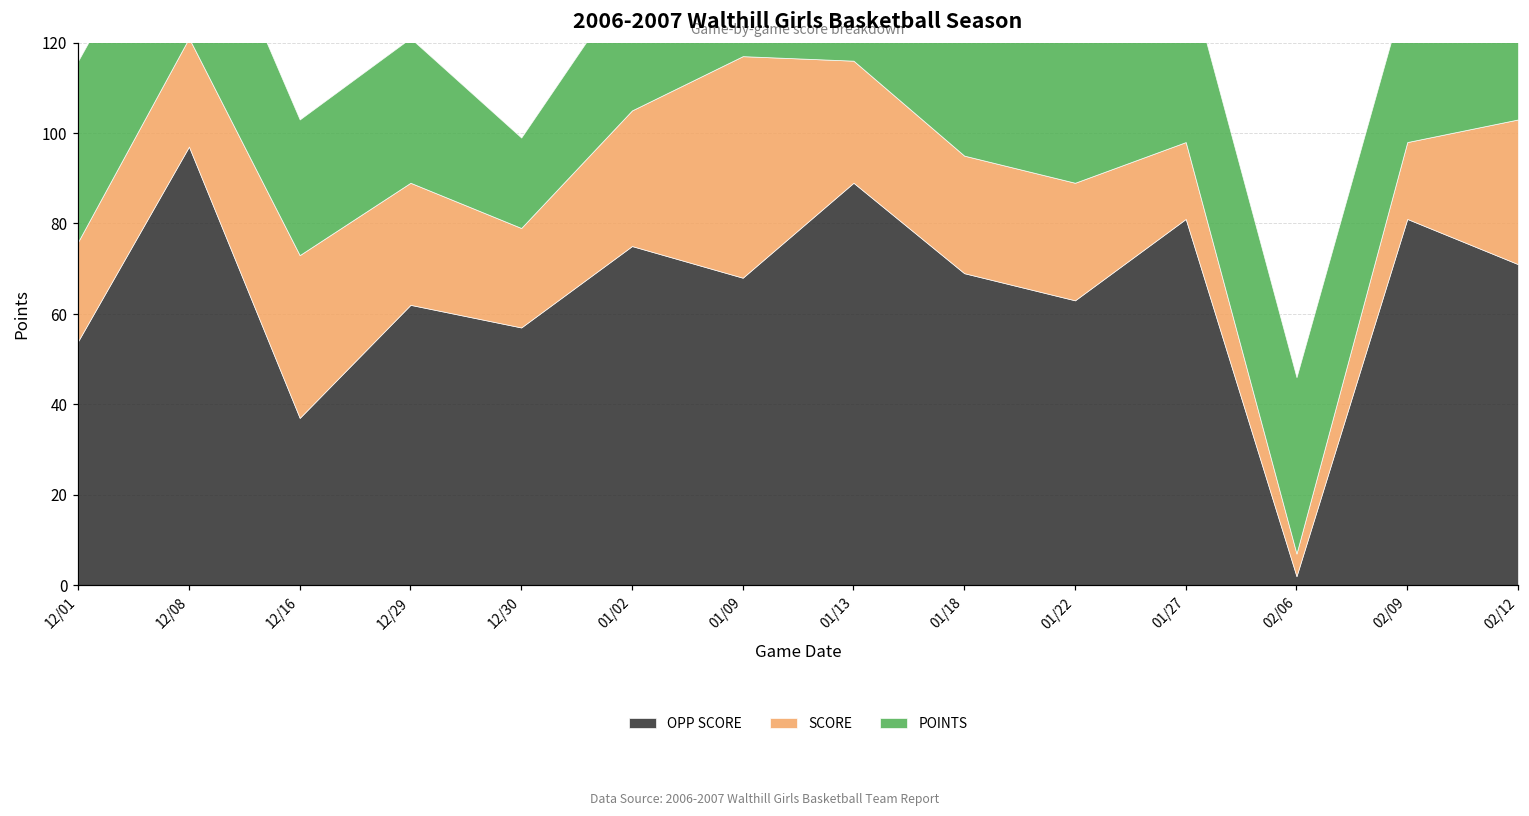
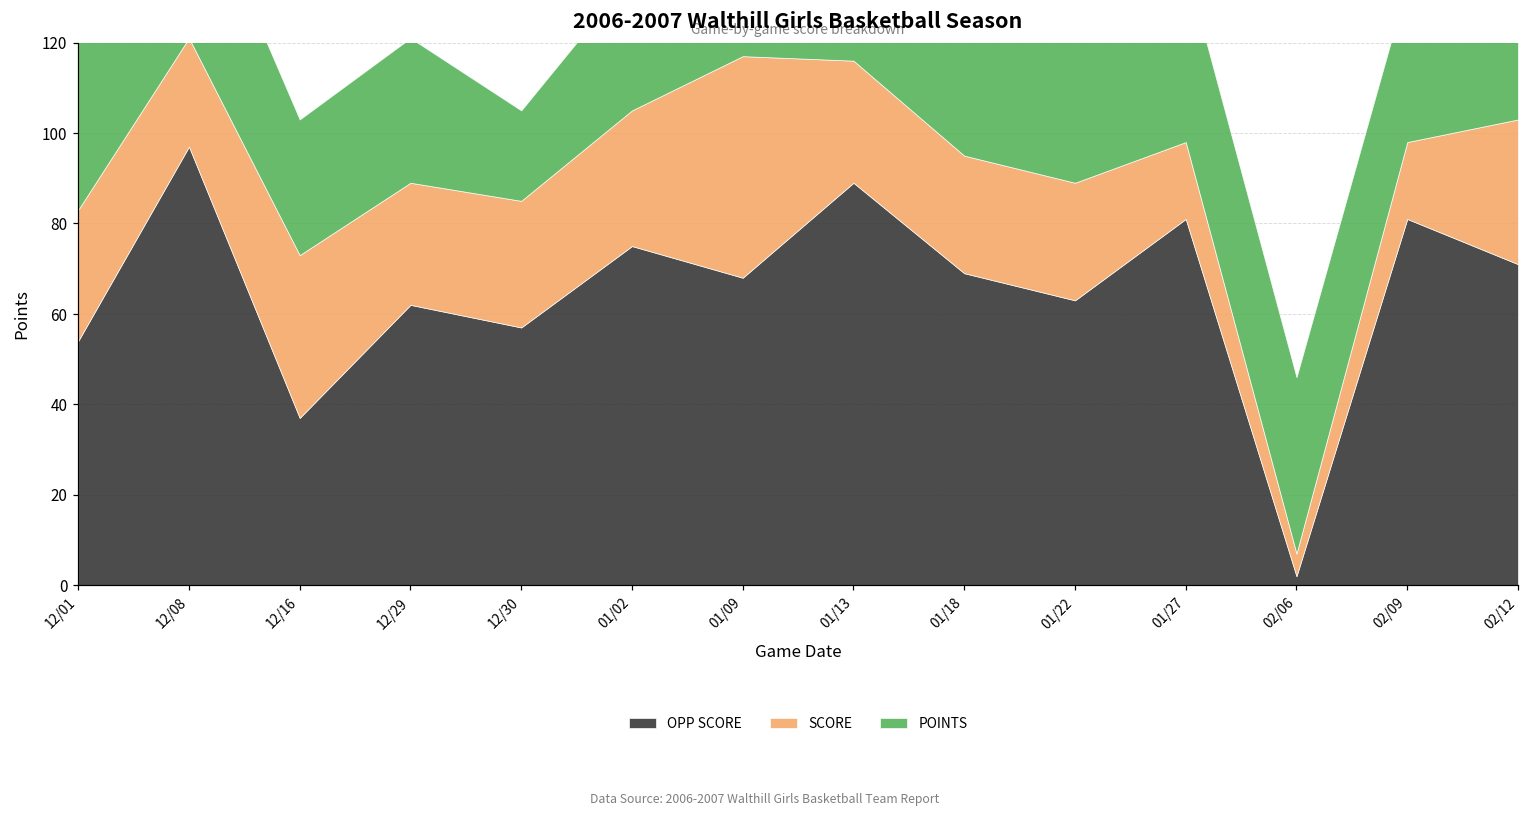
SCORE, 12/01: 22 -> 29
SCORE, 12/30: 22 -> 28
